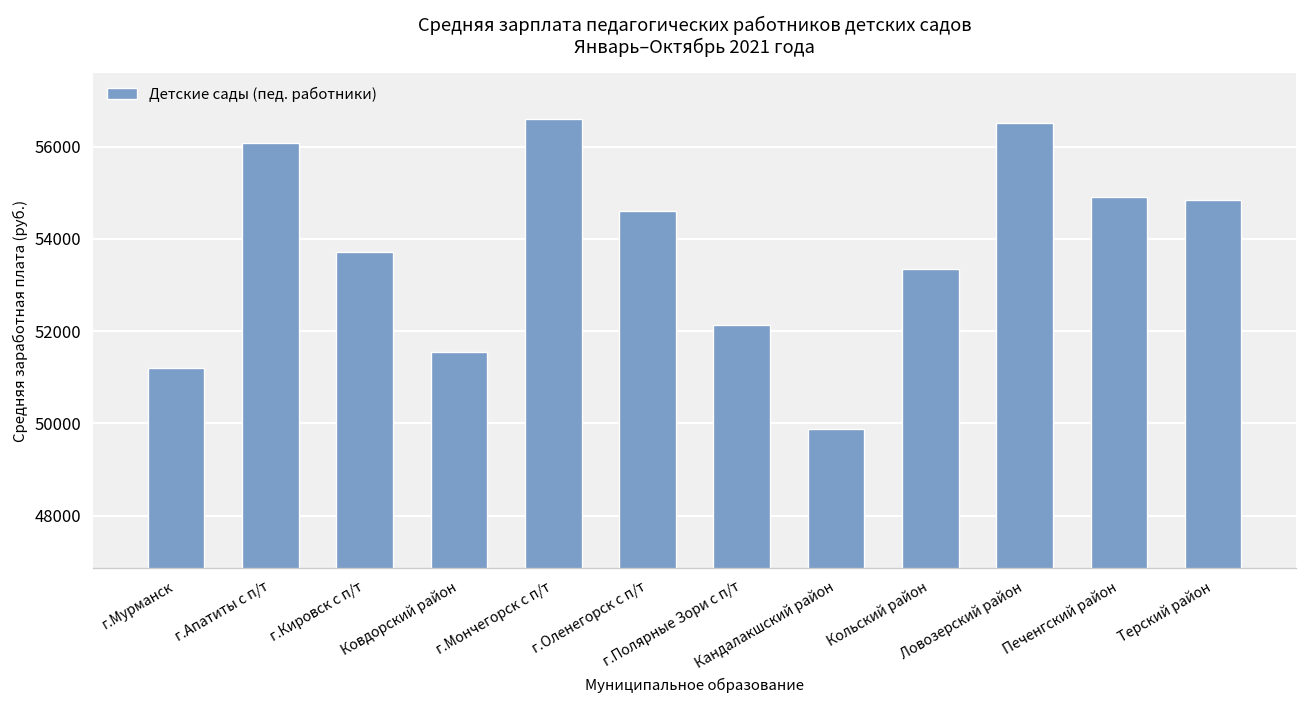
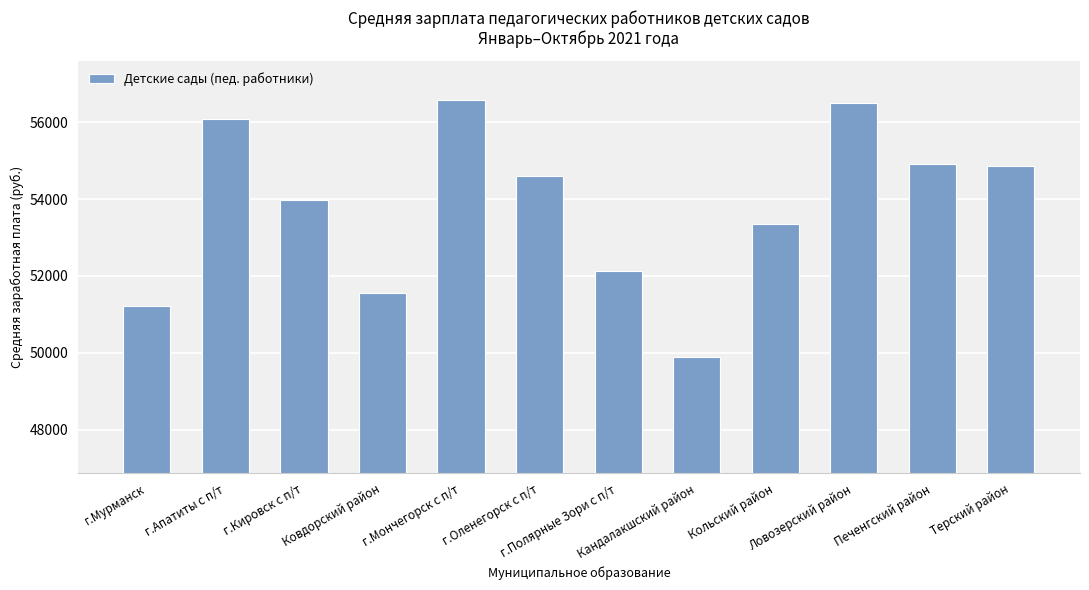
г.Кировск с п/т: 53700 -> 54000
